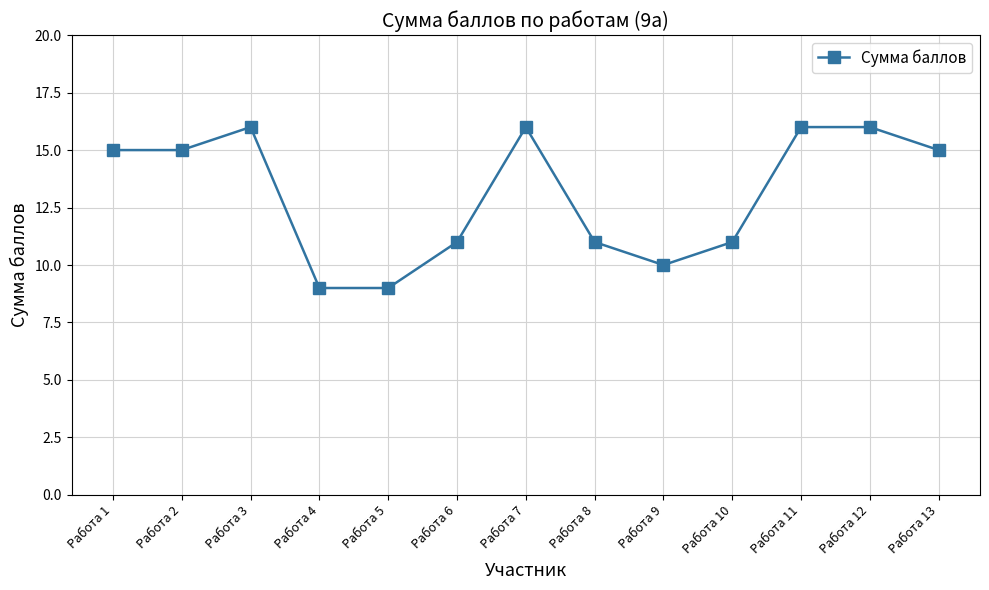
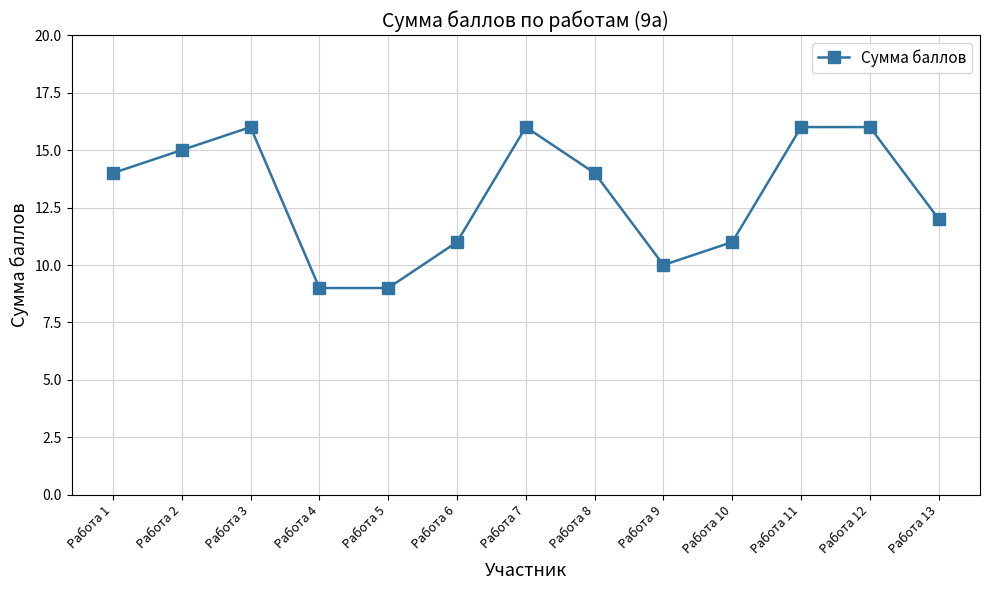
Работа 1: 15 -> 14
Работа 8: 11 -> 14
Работа 13: 15 -> 12
